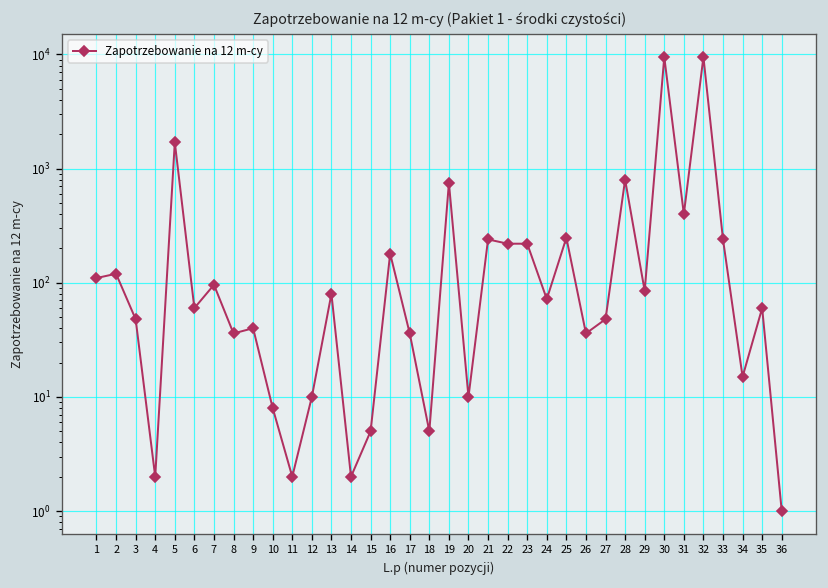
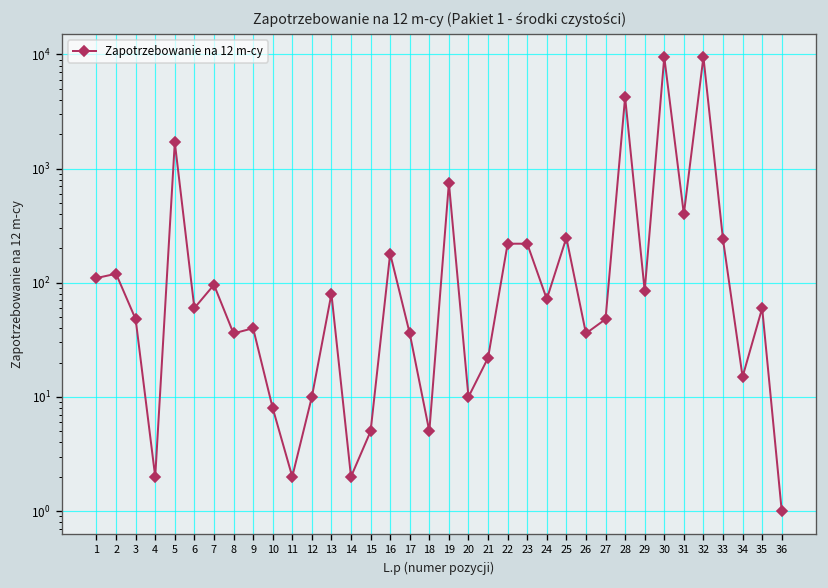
21: 240 -> 22
28: 800 -> 4000
